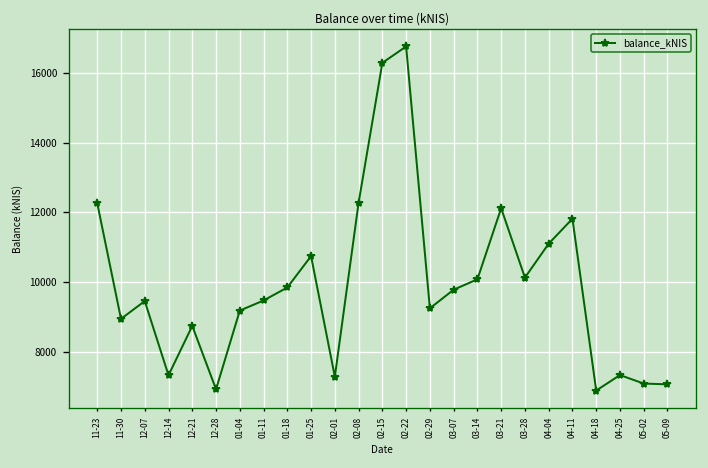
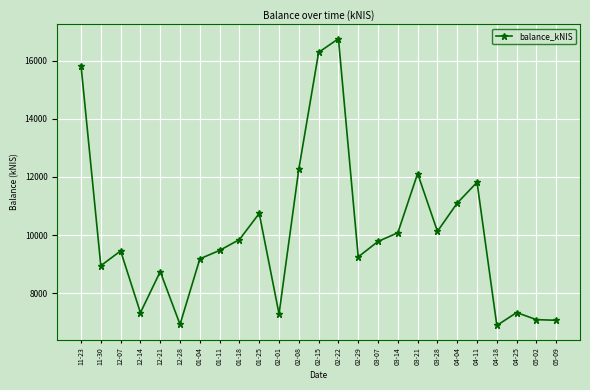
11-23: 12300 -> 15800
